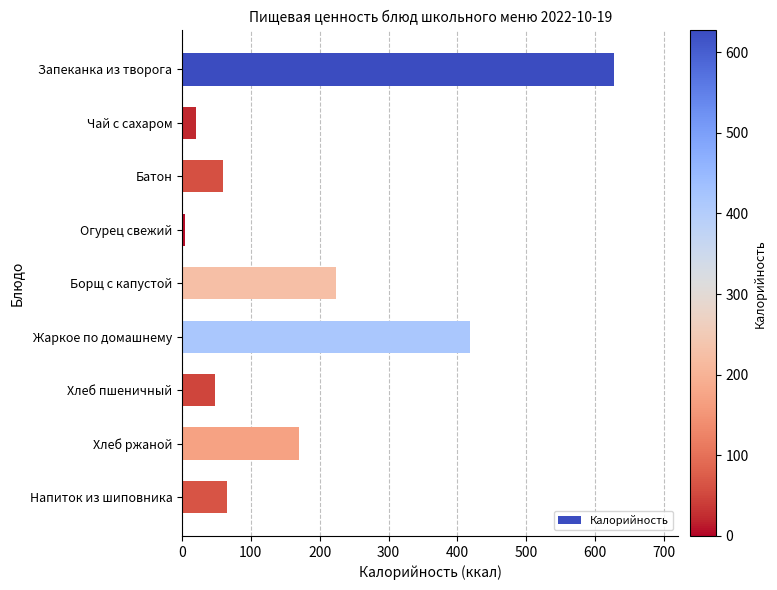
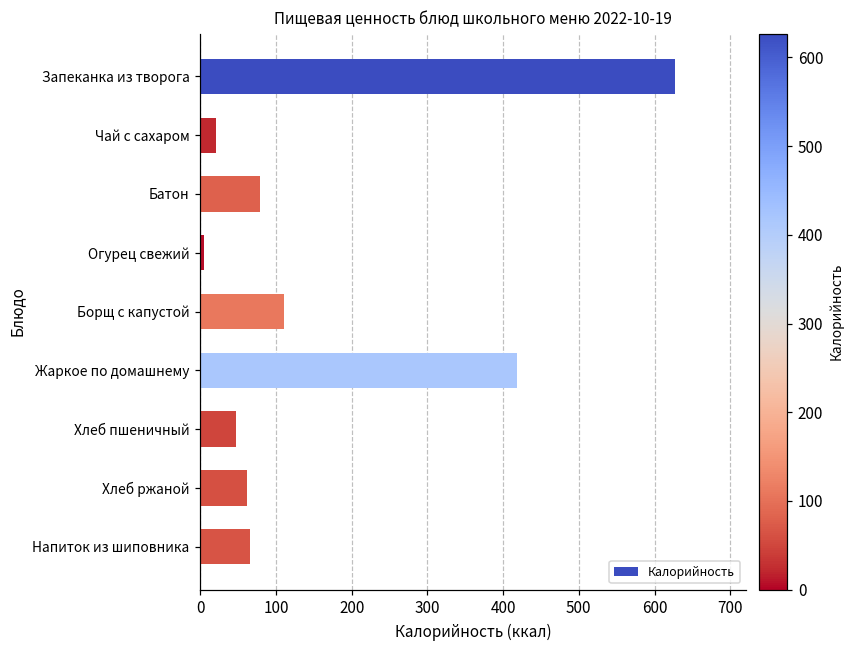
Батон: 60 -> 80
Борщ с капустой: 220 -> 110
Хлеб ржаной: 170 -> 60
